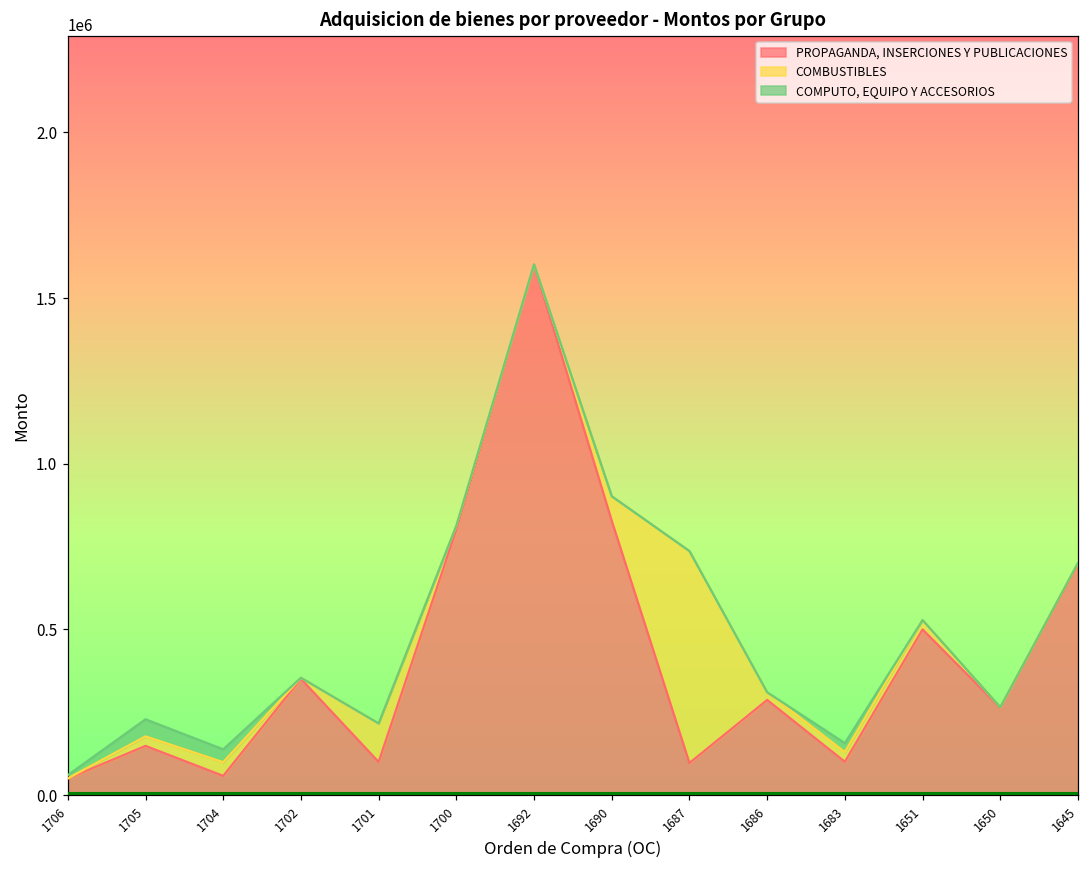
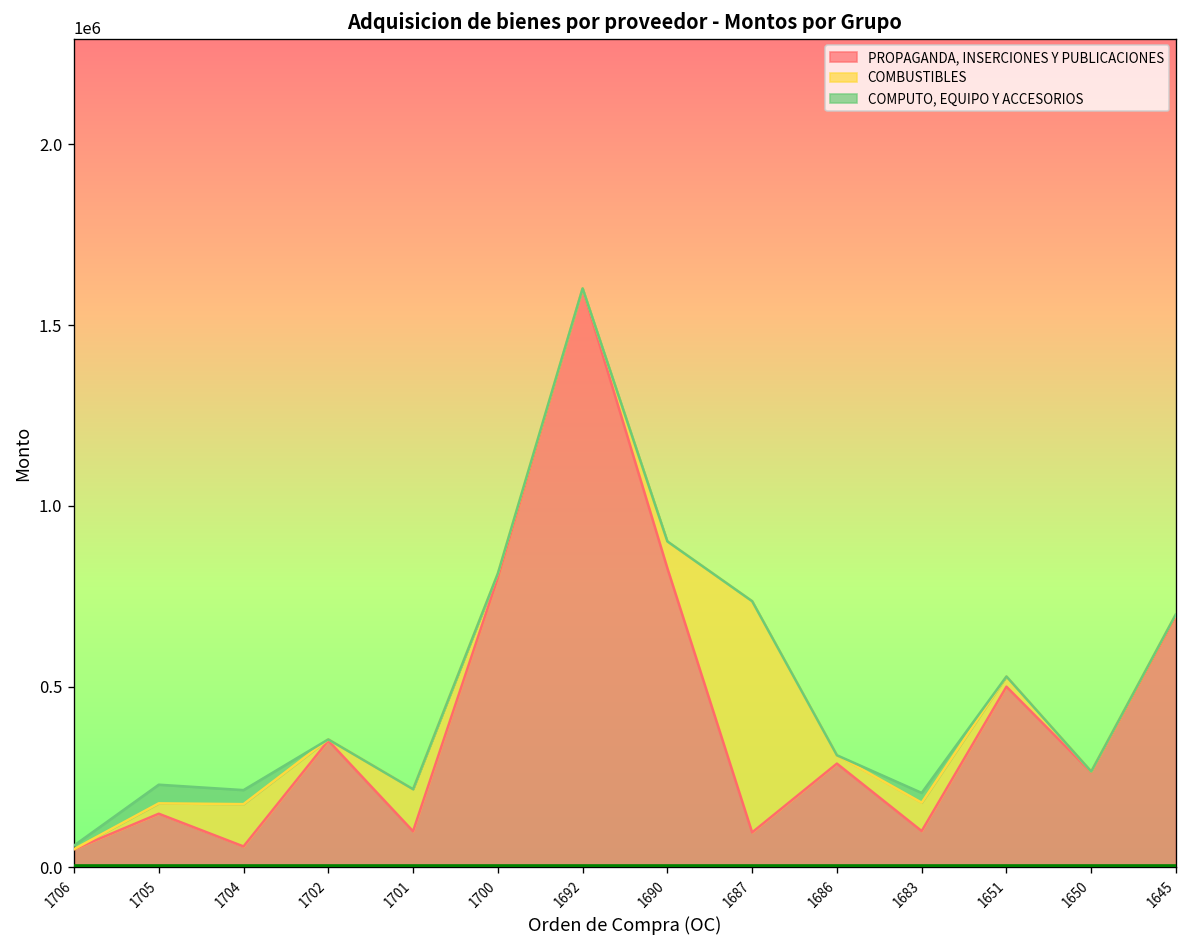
COMBUSTIBLES, 1704: 40000 -> 120000
COMBUSTIBLES, 1683: 30000 -> 80000
